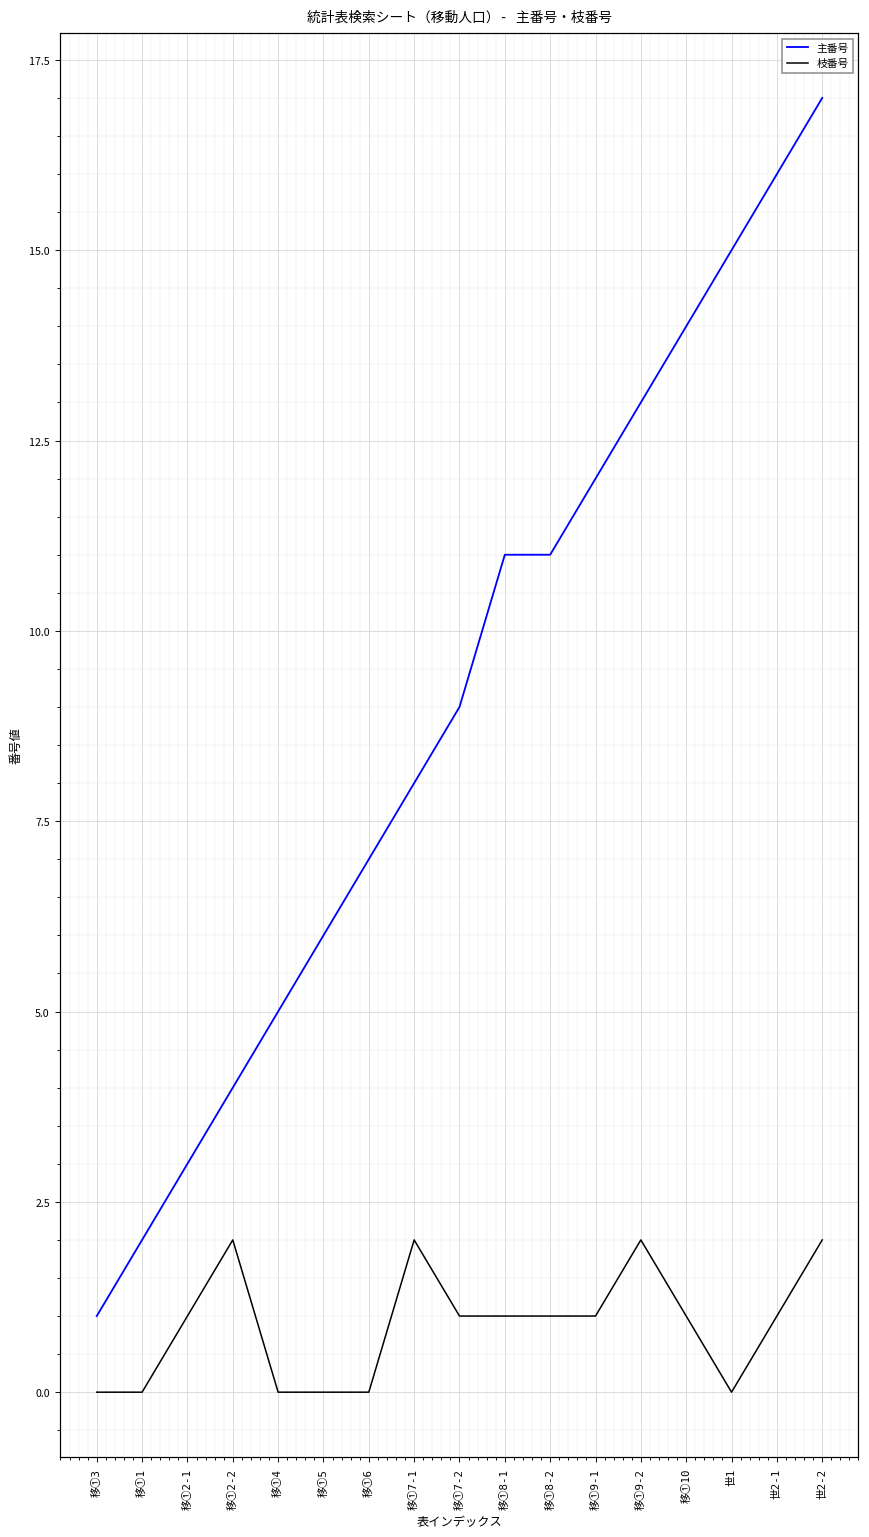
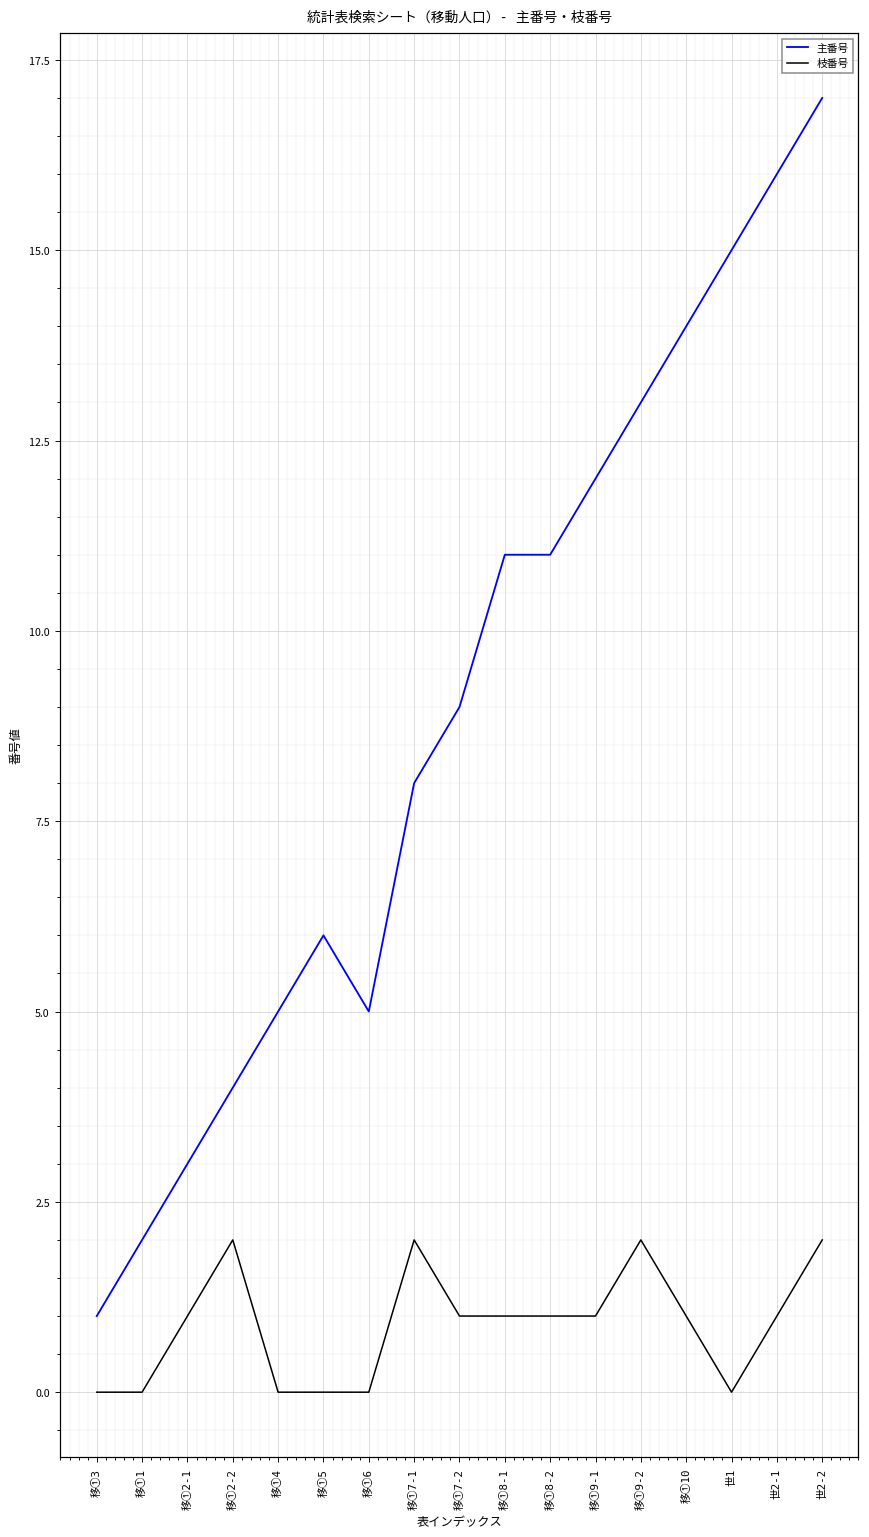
主番号, 移①6: 7 -> 5
